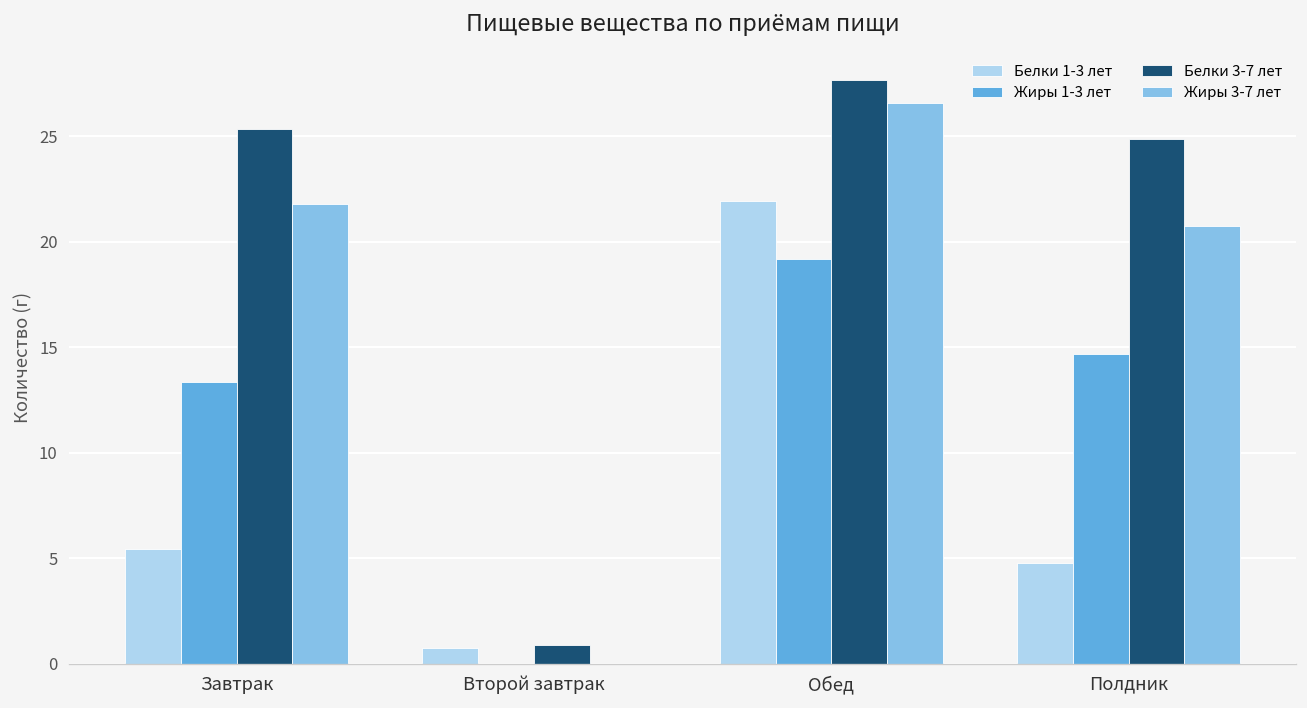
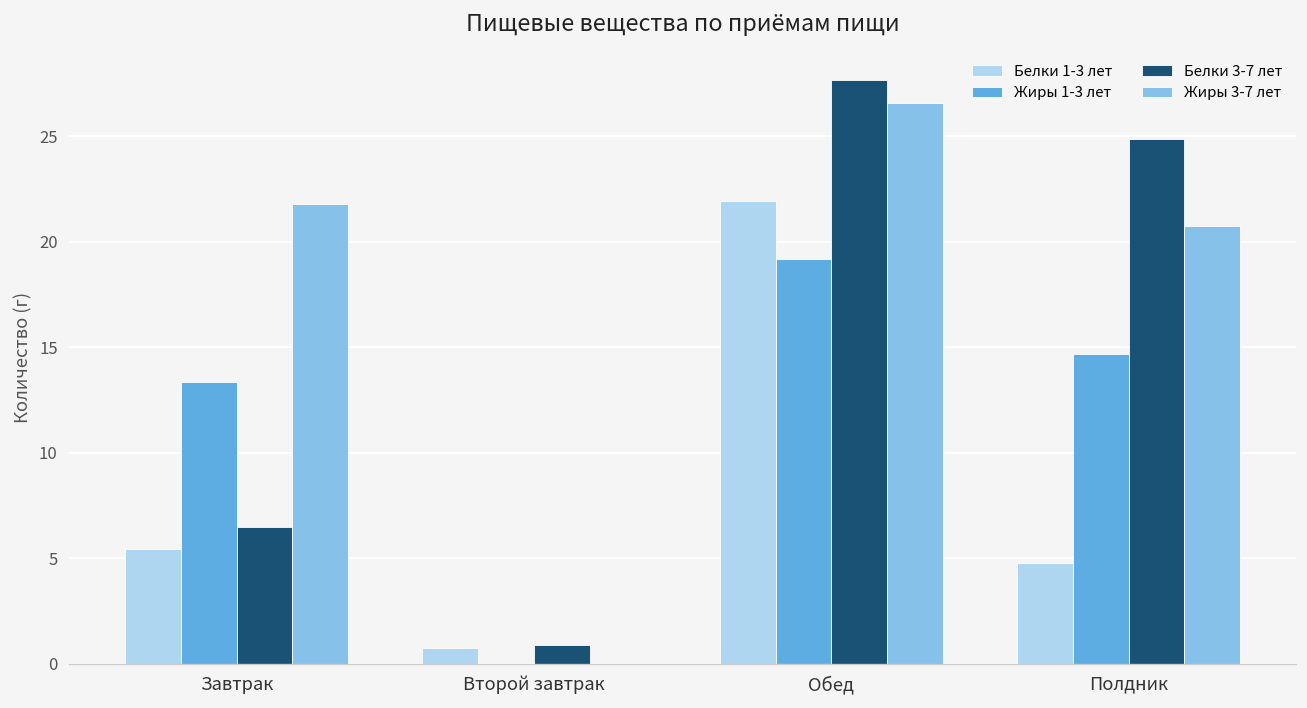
Белки 3-7 лет, Завтрак: 25.4 -> 6.5
